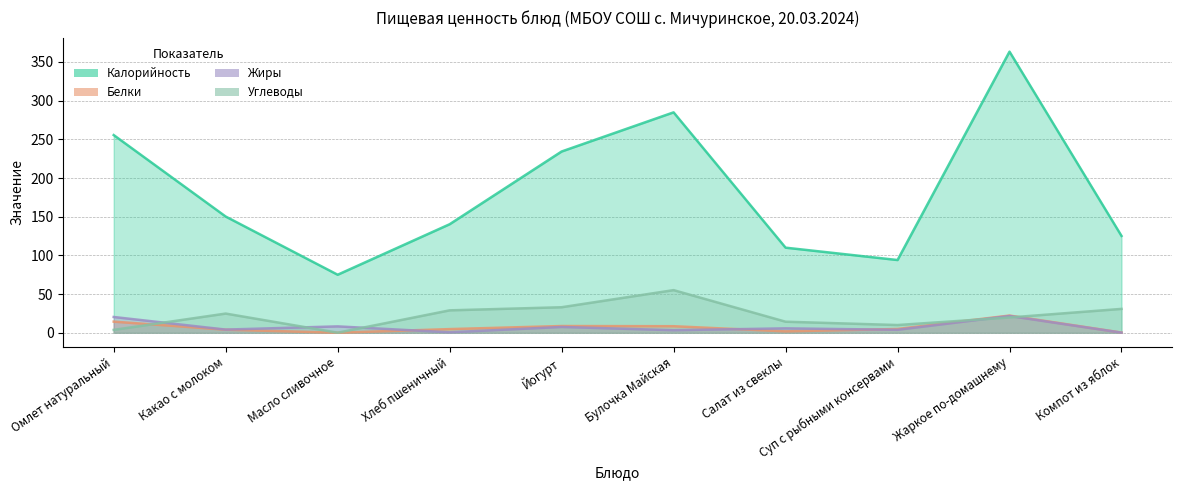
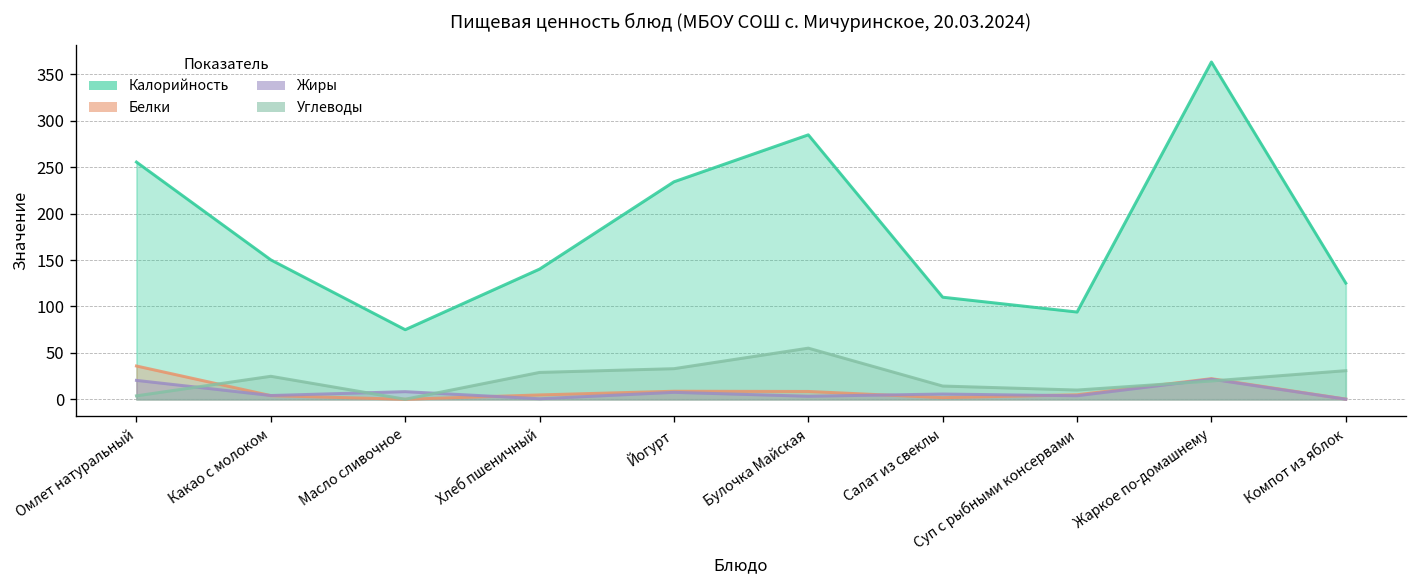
Белки, Омлет натуральный: 10 -> 40
